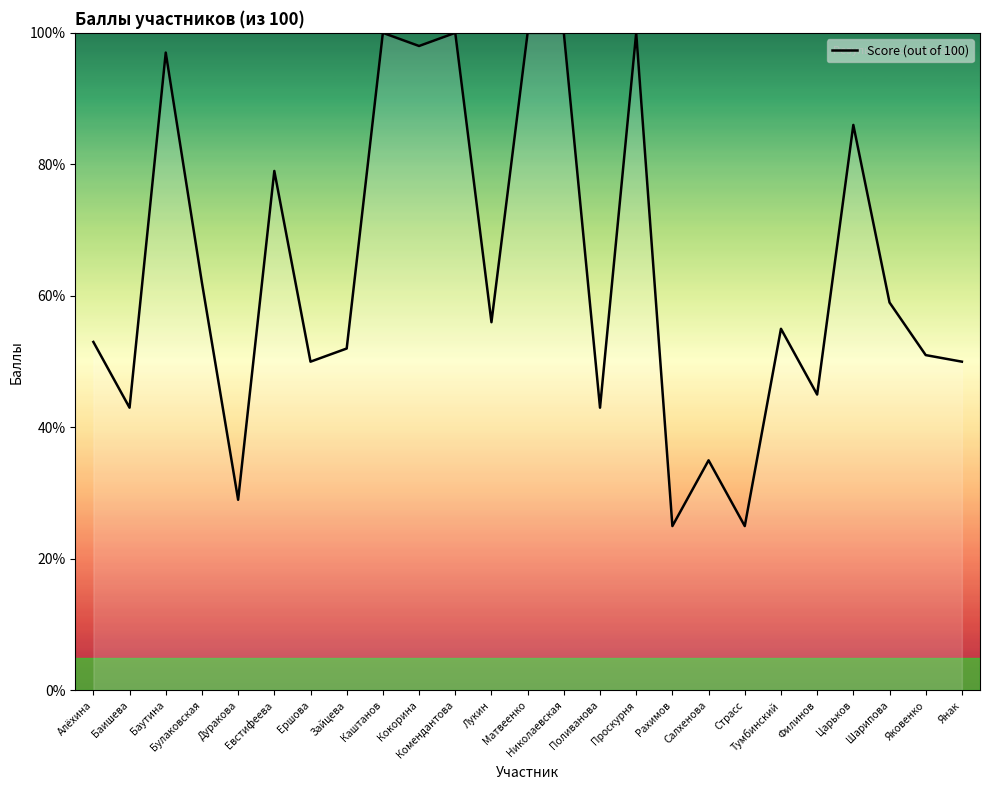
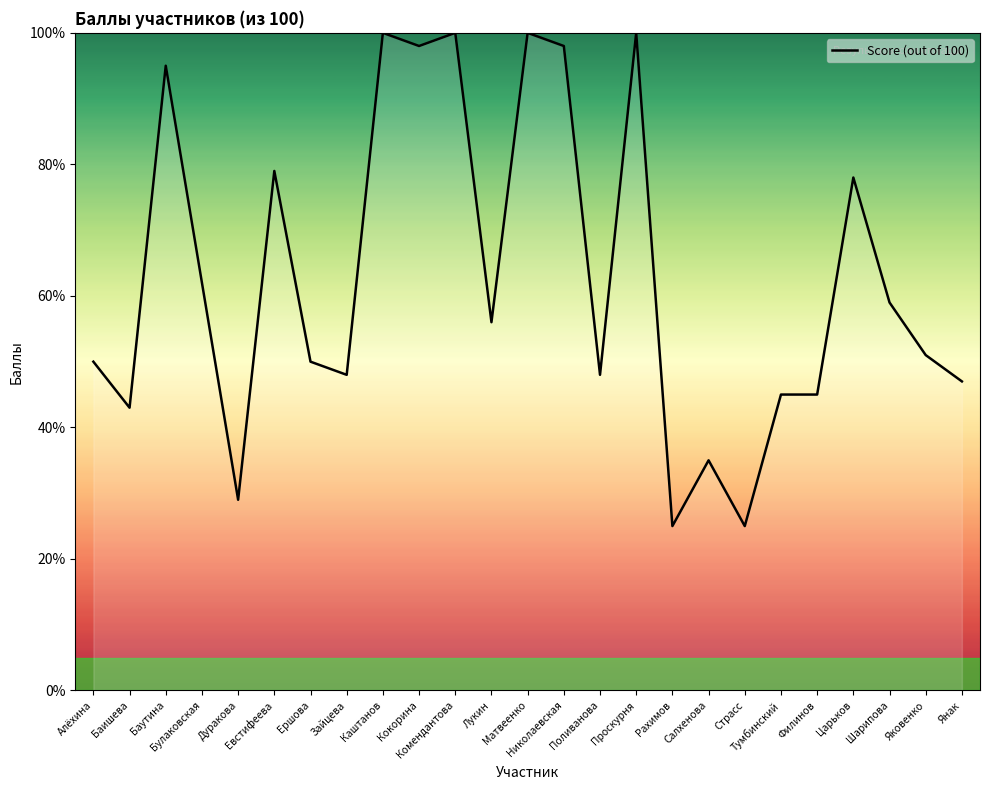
Алёхина: 53% -> 50%
Баутина: 97% -> 95%
Зайцева: 52% -> 48%
Николаевская: 100% -> 98%
Поливанова: 43% -> 48%
Тумбинский: 55% -> 45%
Царьков: 86% -> 78%
Янак: 50% -> 47%
